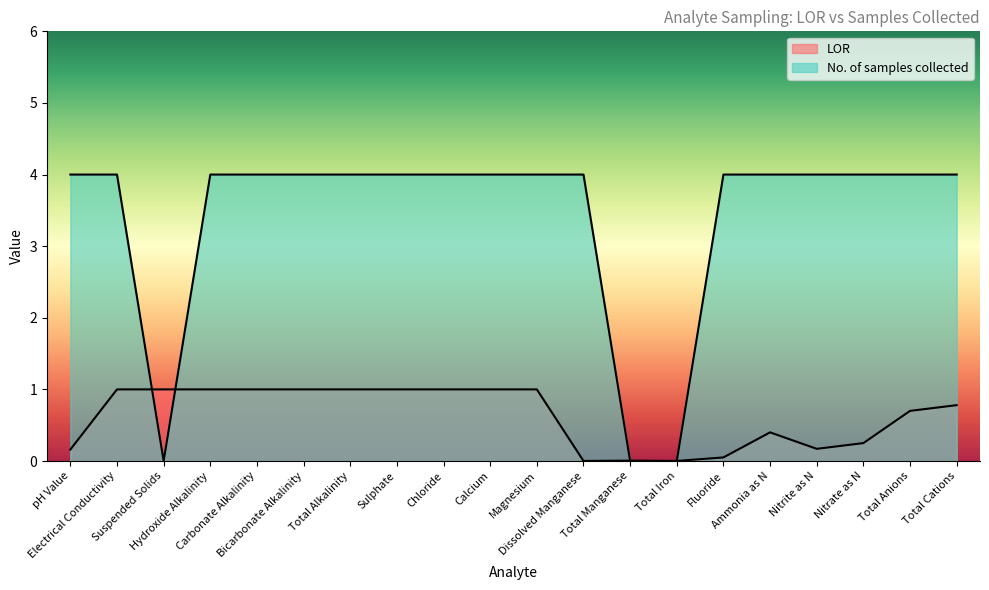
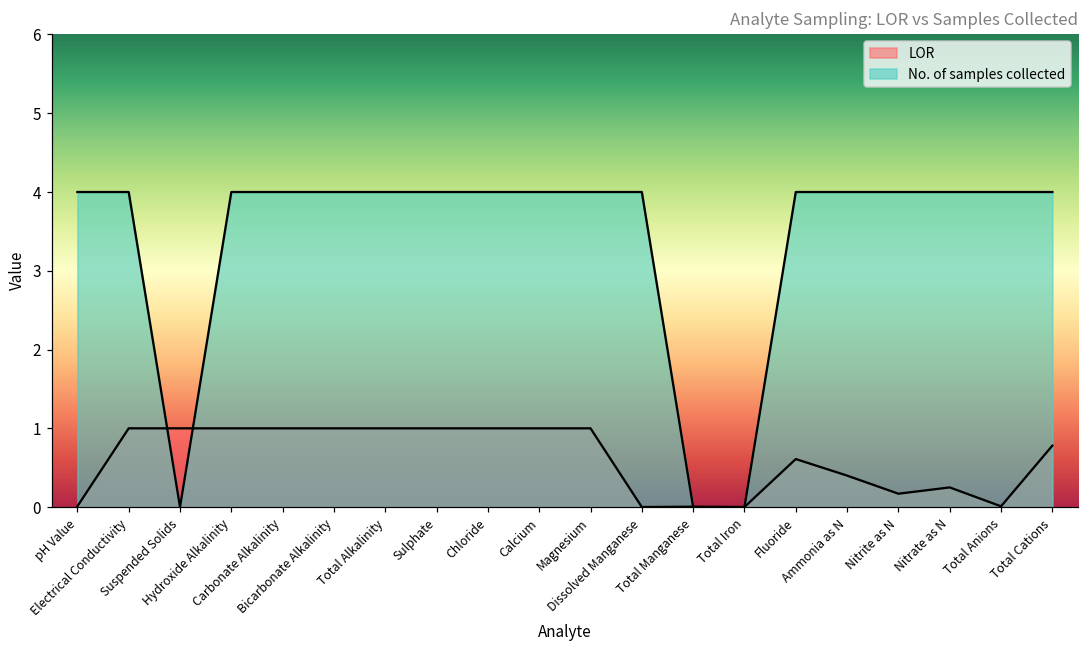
LOR, pH Value: 0.2 -> 0.0
LOR, Fluoride: 0.1 -> 0.6
LOR, Total Anions: 0.7 -> 0.0
